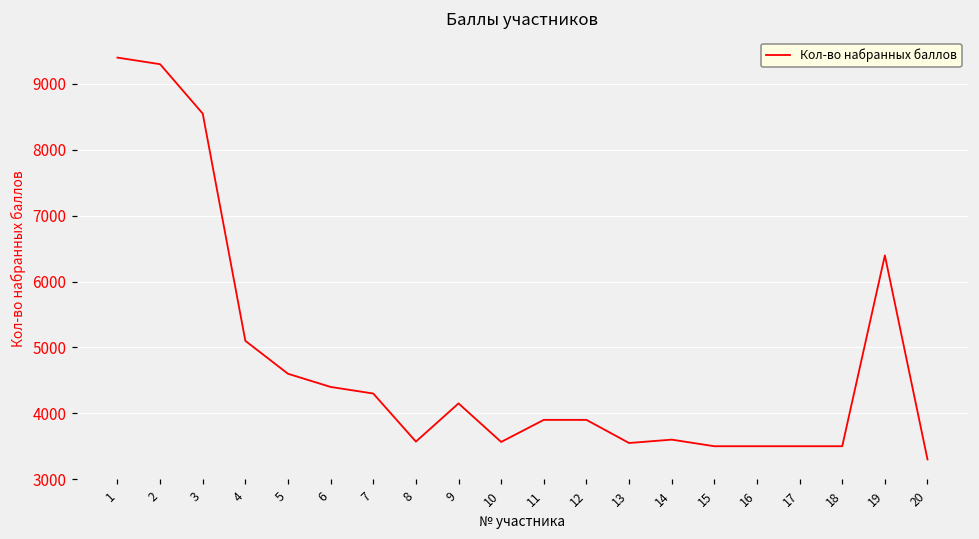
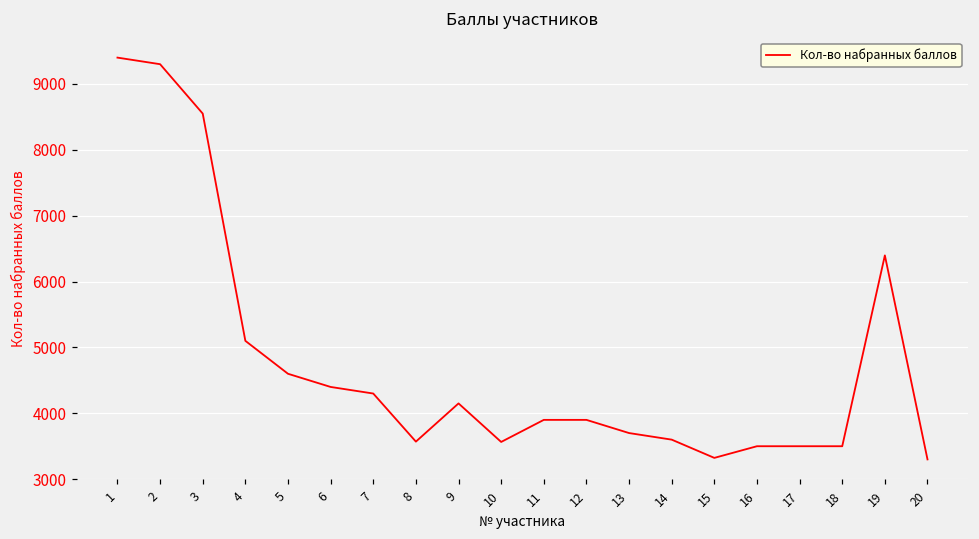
13: 3500 -> 3700
15: 3500 -> 3300
